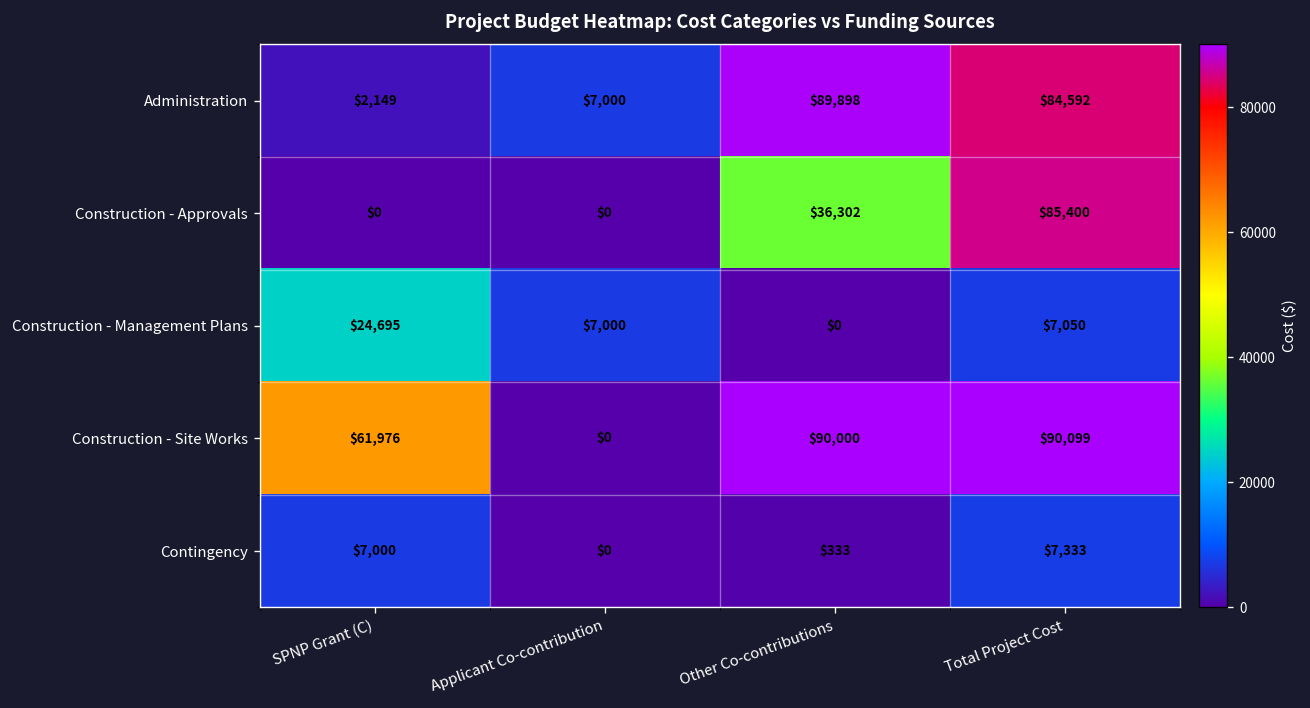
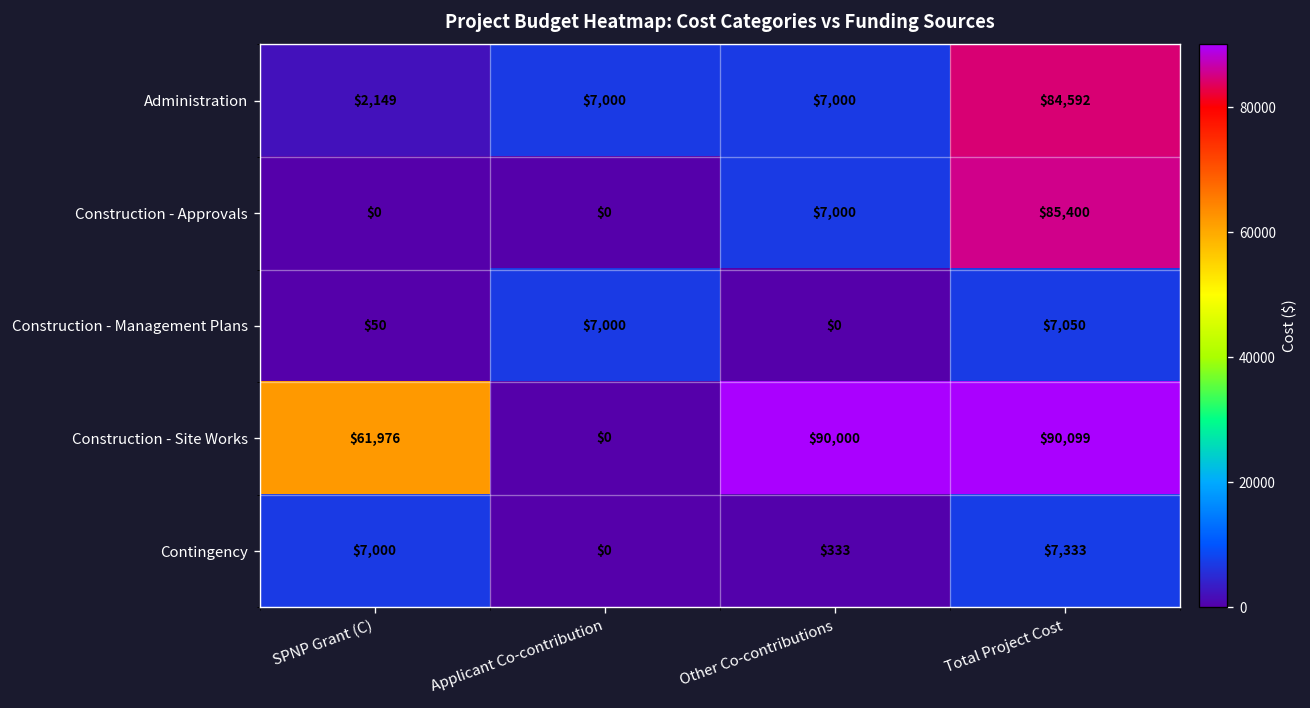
Administration, Other Co-contributions: $89,898 -> $7,000
Construction - Approvals, Other Co-contributions: $36,302 -> $7,000
Construction - Management Plans, SPNP Grant (C): $24,695 -> $50
